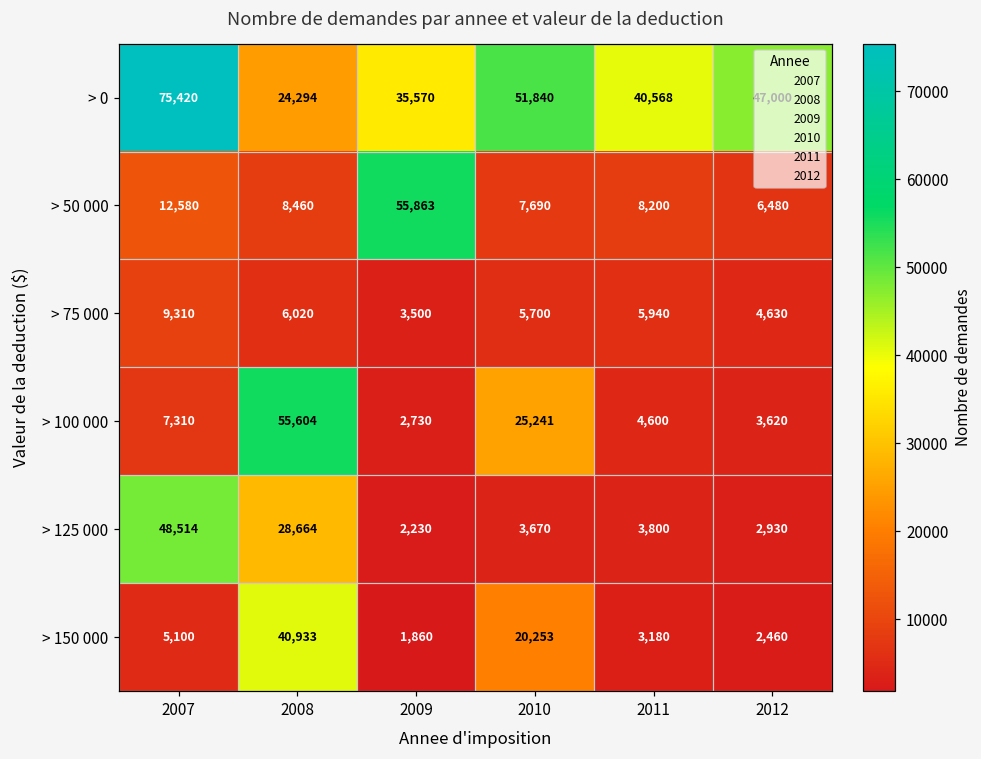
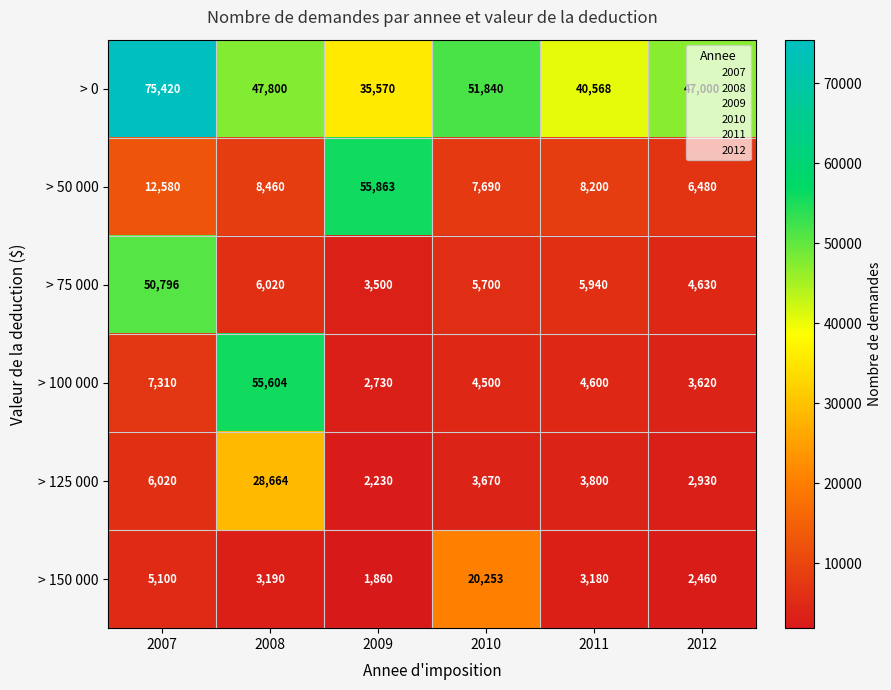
> 0, 2008: 24,294 -> 47,800
> 75 000, 2007: 9,310 -> 50,796
> 100 000, 2010: 25,241 -> 4,500
> 125 000, 2007: 48,514 -> 6,020
> 150 000, 2008: 40,933 -> 3,190
